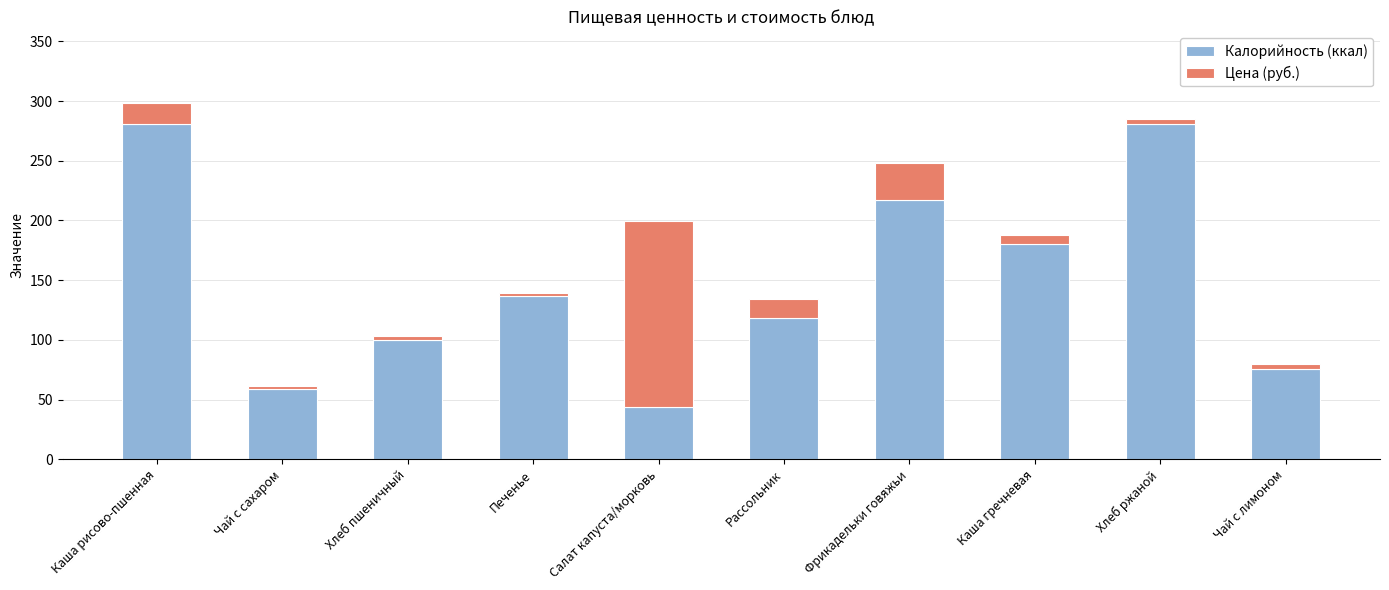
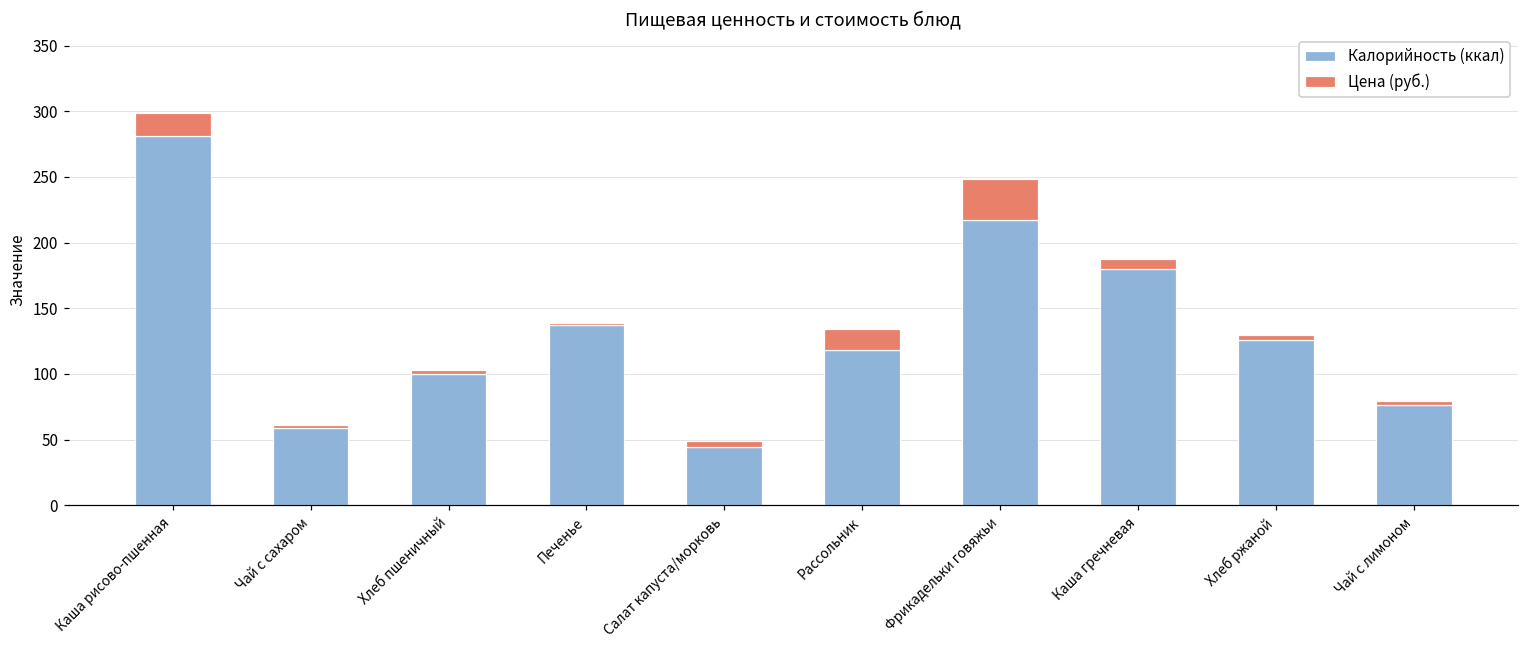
Цена (руб.), Салат капуста/морковь: 156 -> 5
Калорийность (ккал), Хлеб ржаной: 281 -> 126
